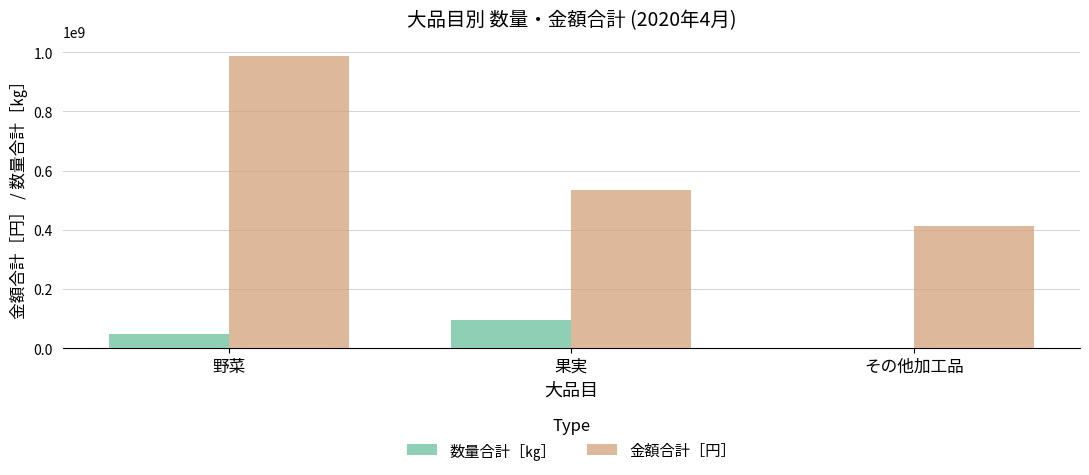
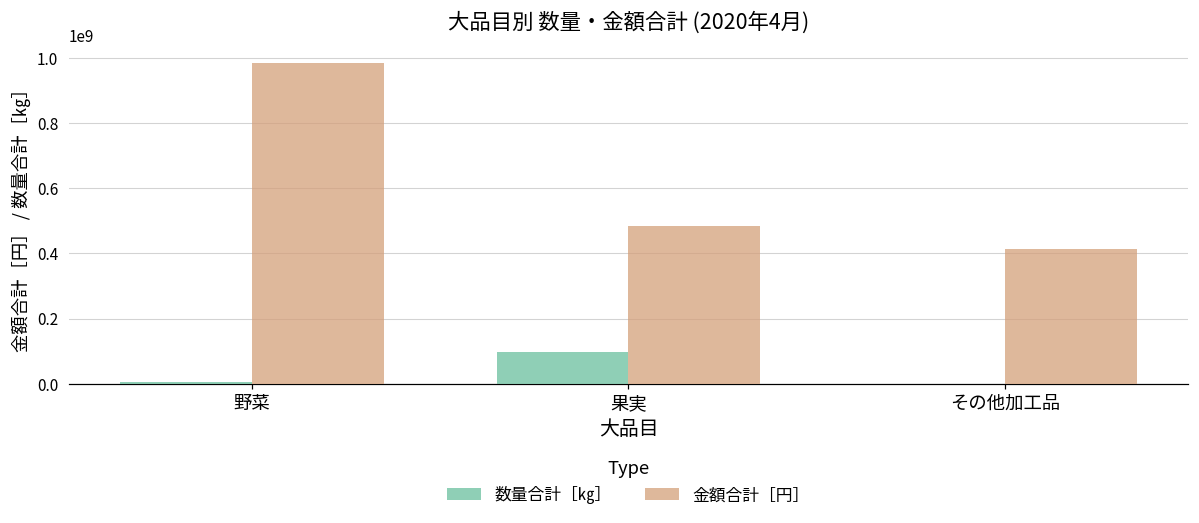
数量合計［㎏］, 野菜: 50000000 -> 0
金額合計［円］, 果実: 530000000 -> 480000000
